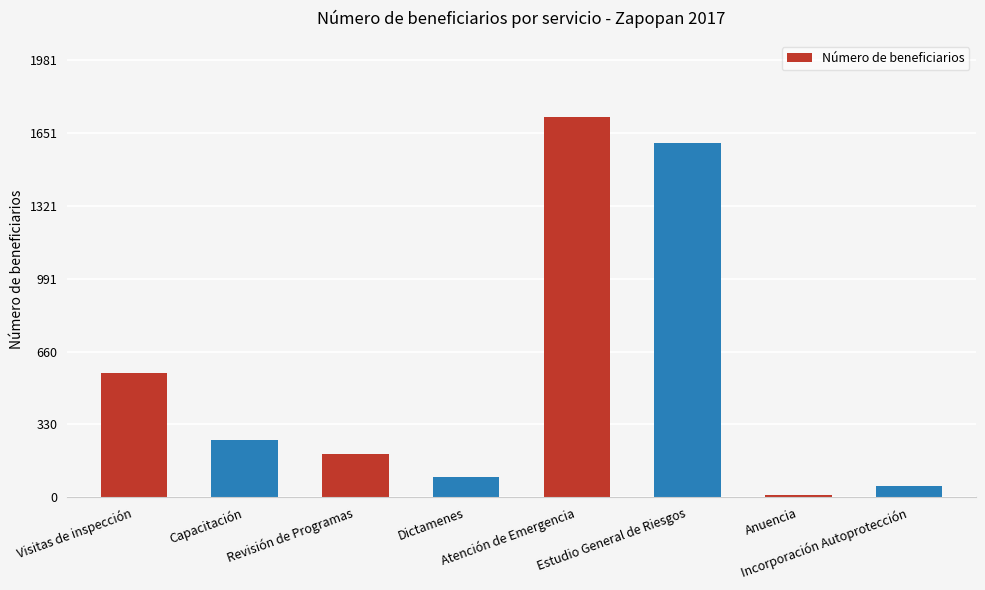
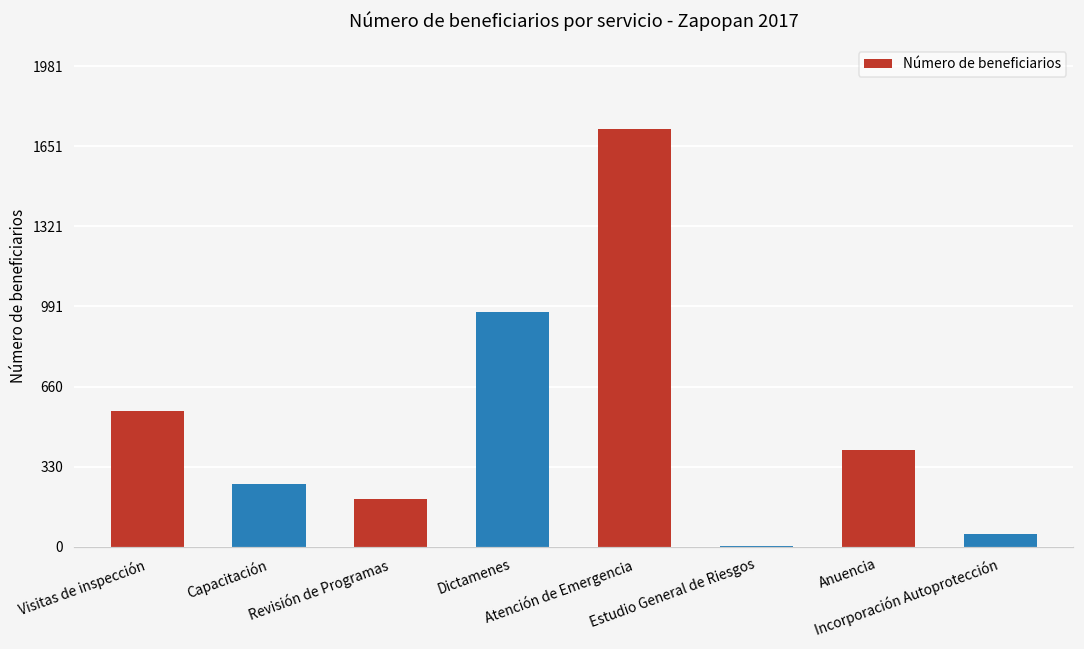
Dictamenes: 90 -> 970
Estudio General de Riesgos: 1600 -> 10
Anuencia: 10 -> 400
